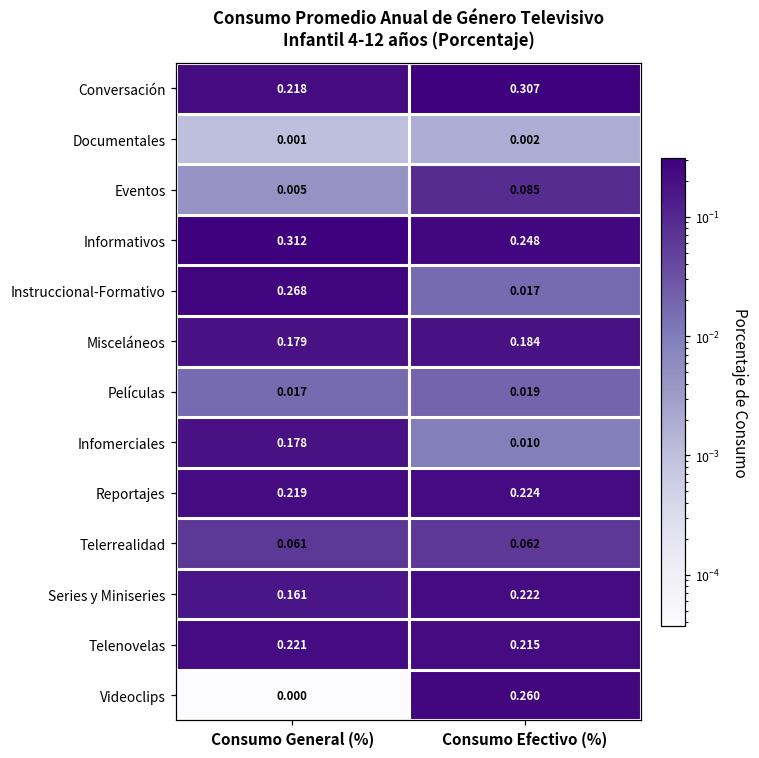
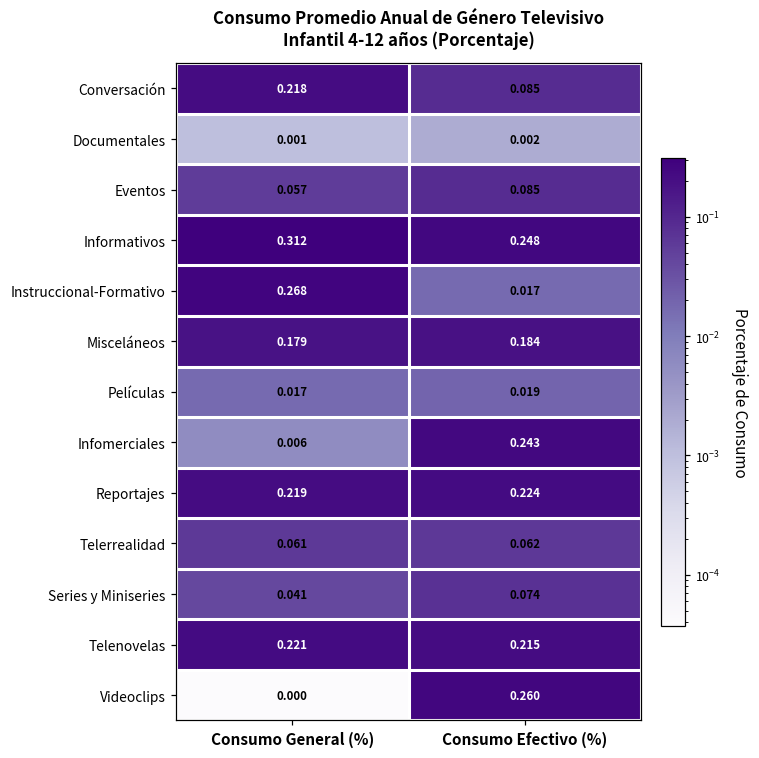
Conversación, Consumo Efectivo (%): 0.307 -> 0.085
Eventos, Consumo General (%): 0.005 -> 0.057
Infomerciales, Consumo General (%): 0.178 -> 0.006
Infomerciales, Consumo Efectivo (%): 0.010 -> 0.243
Series y Miniseries, Consumo General (%): 0.161 -> 0.041
Series y Miniseries, Consumo Efectivo (%): 0.222 -> 0.074
